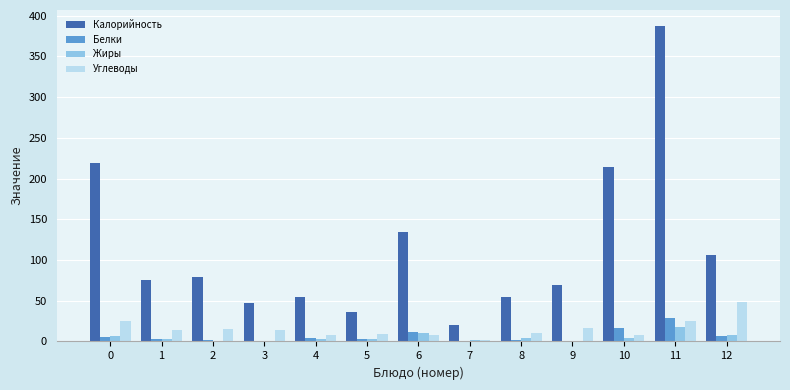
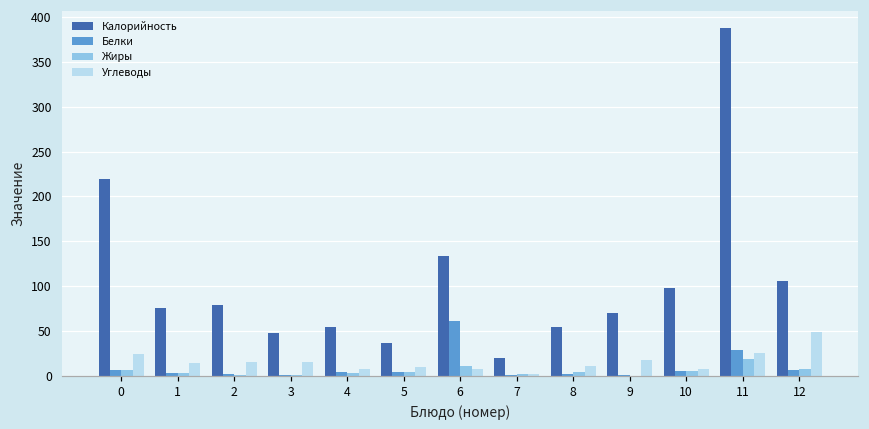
Белки, 6: 10 -> 60
Калорийность, 10: 210 -> 100
Белки, 10: 20 -> 10
